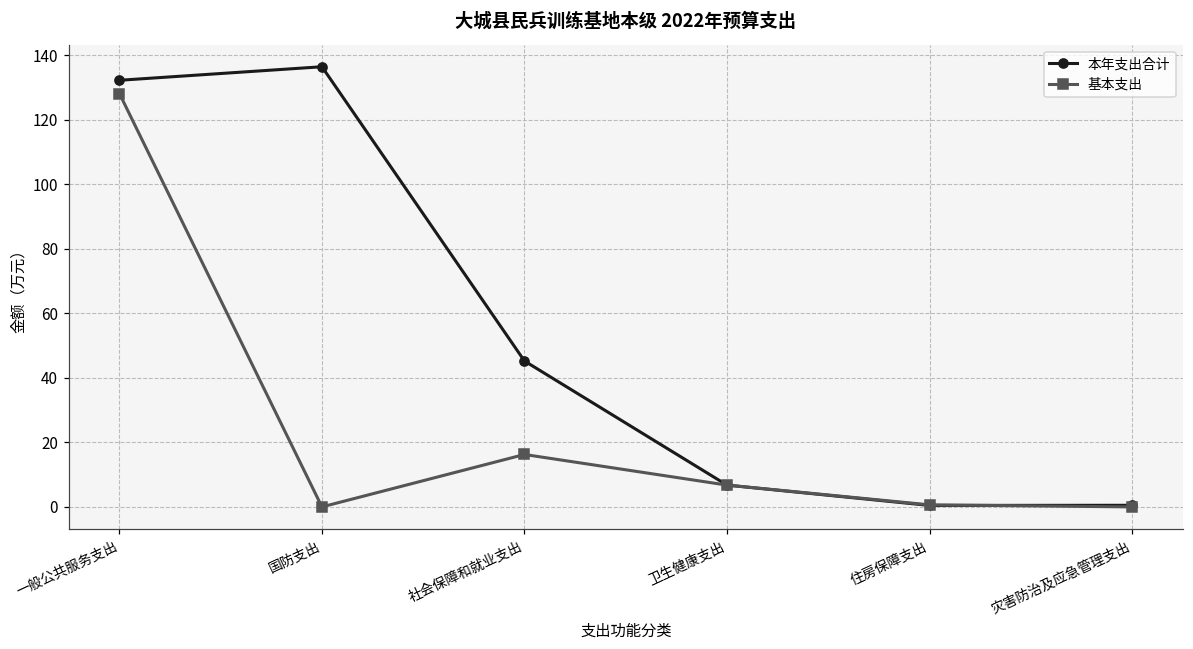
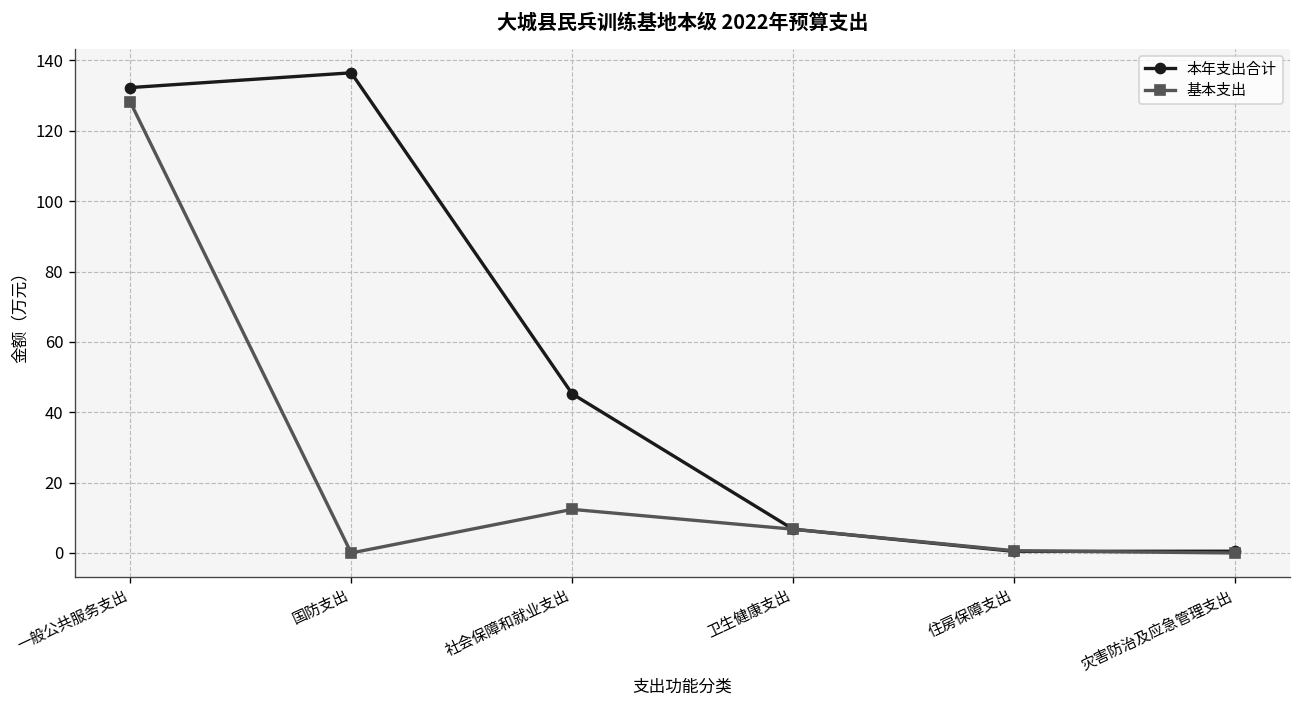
基本支出, 社会保障和就业支出: 16 -> 12
